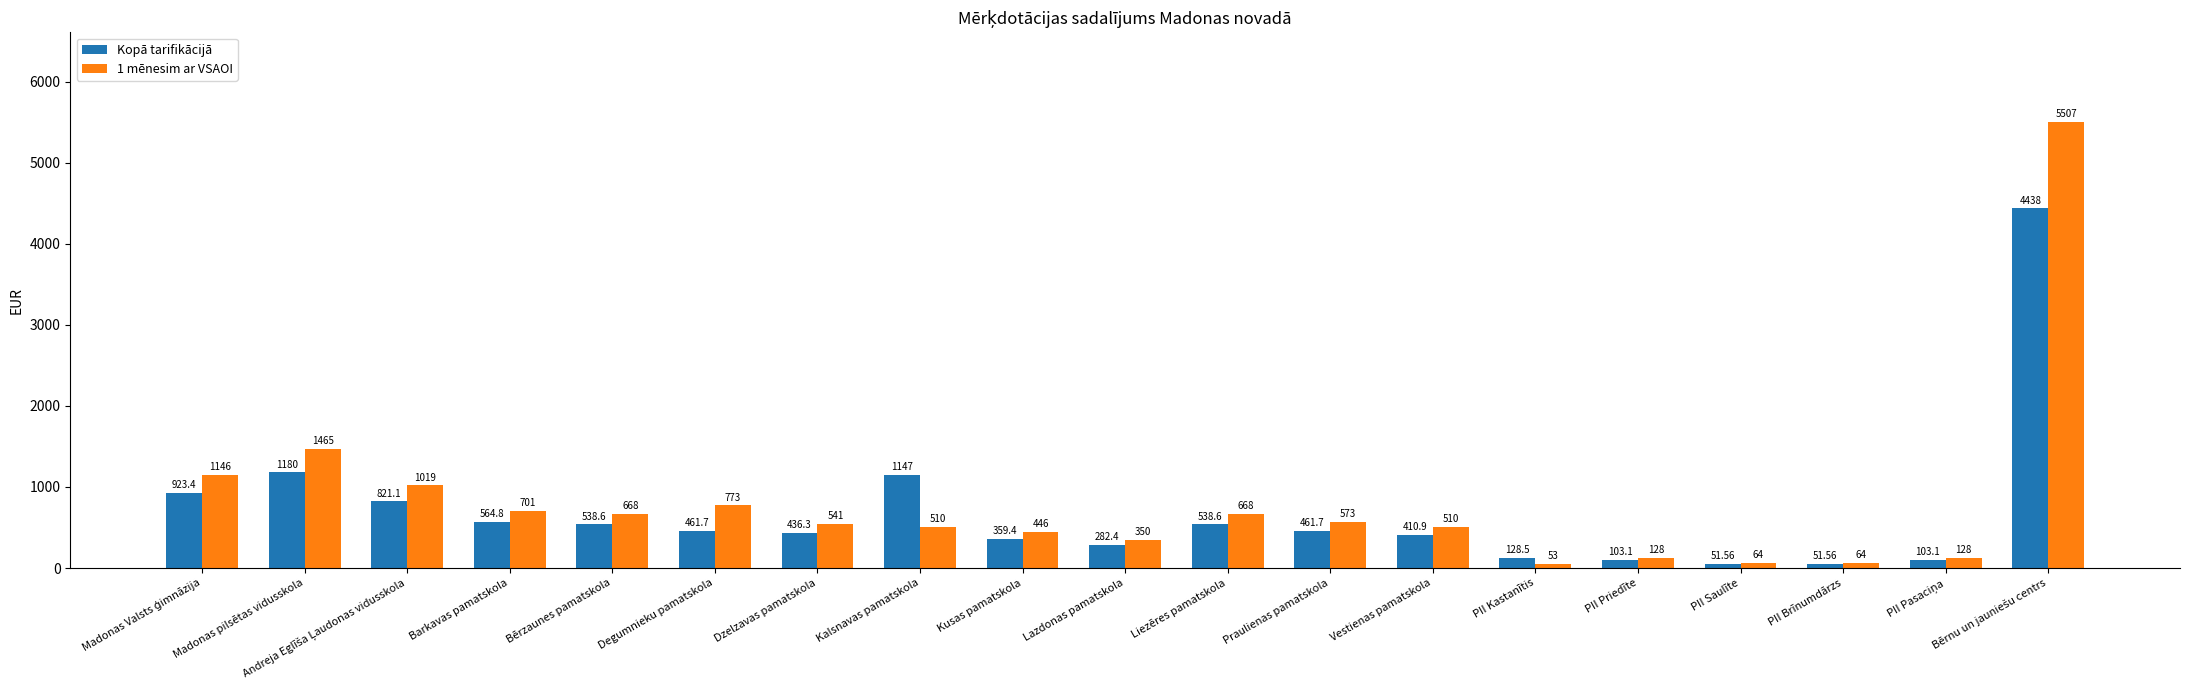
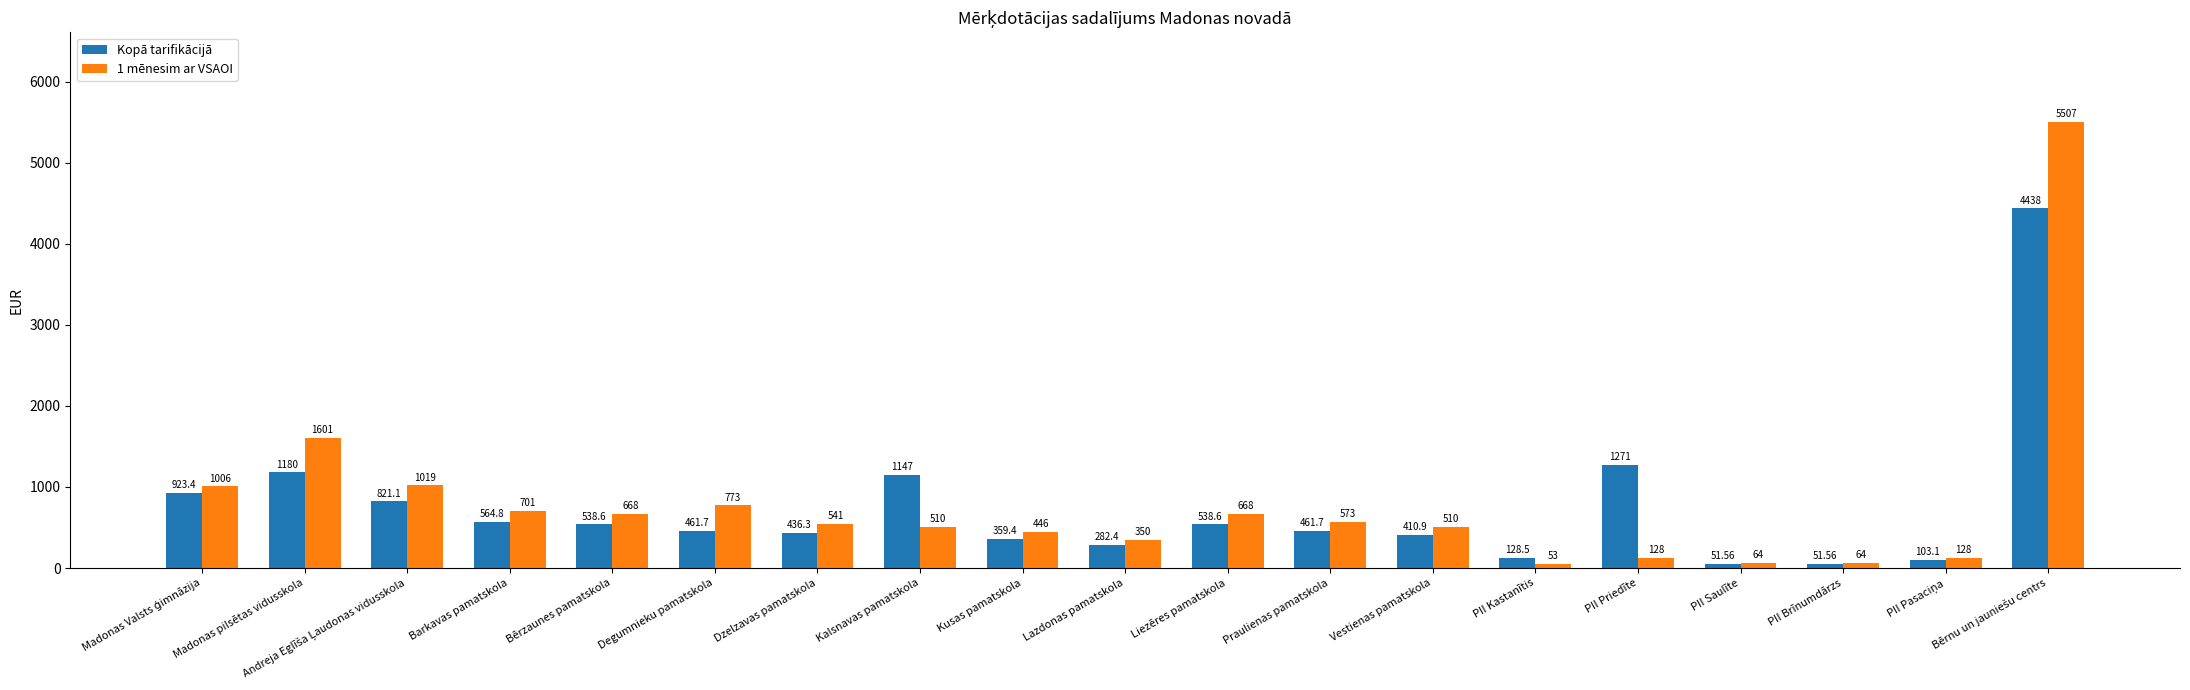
1 mēnesim ar VSAOI, Madonas Valsts ģimnāzija: 1146 -> 1006
1 mēnesim ar VSAOI, Madonas pilsētas vidusskola: 1465 -> 1601
Kopā tarifikācijā, PII Priedīte: 103.1 -> 1271
